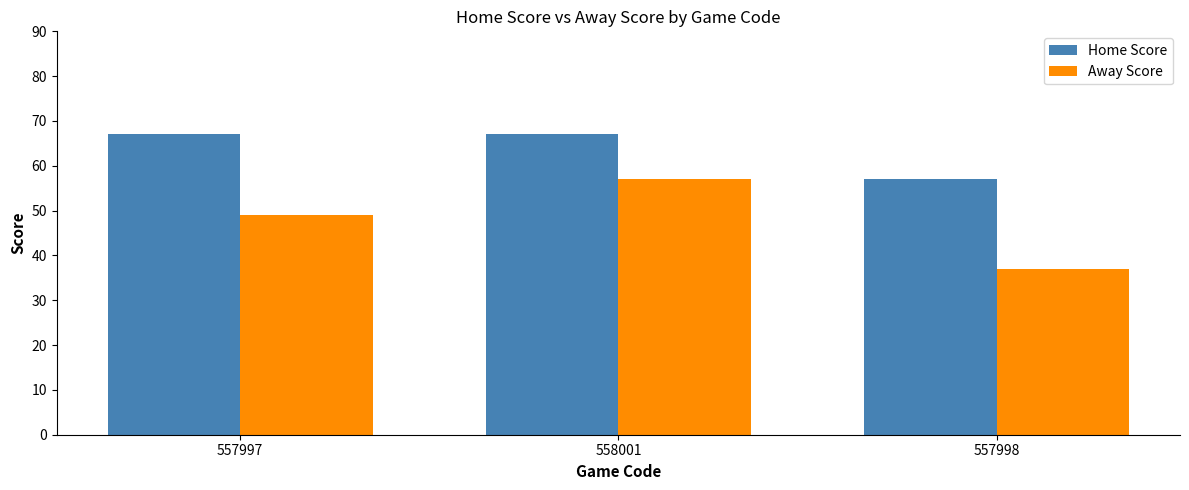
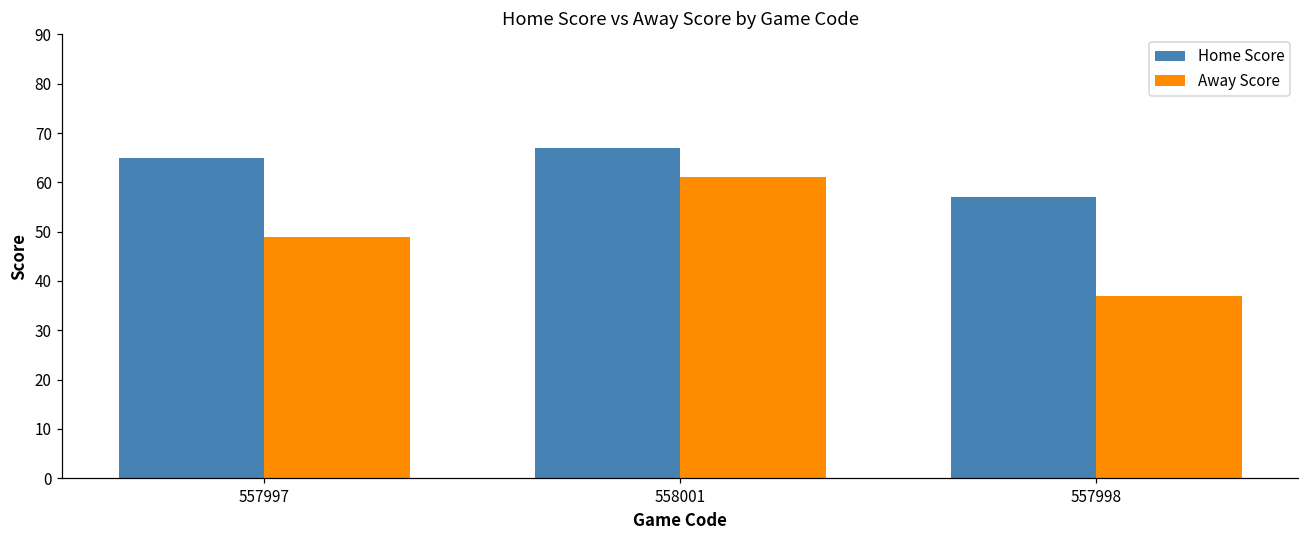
Home Score, 557997: 67 -> 65
Away Score, 558001: 57 -> 61
